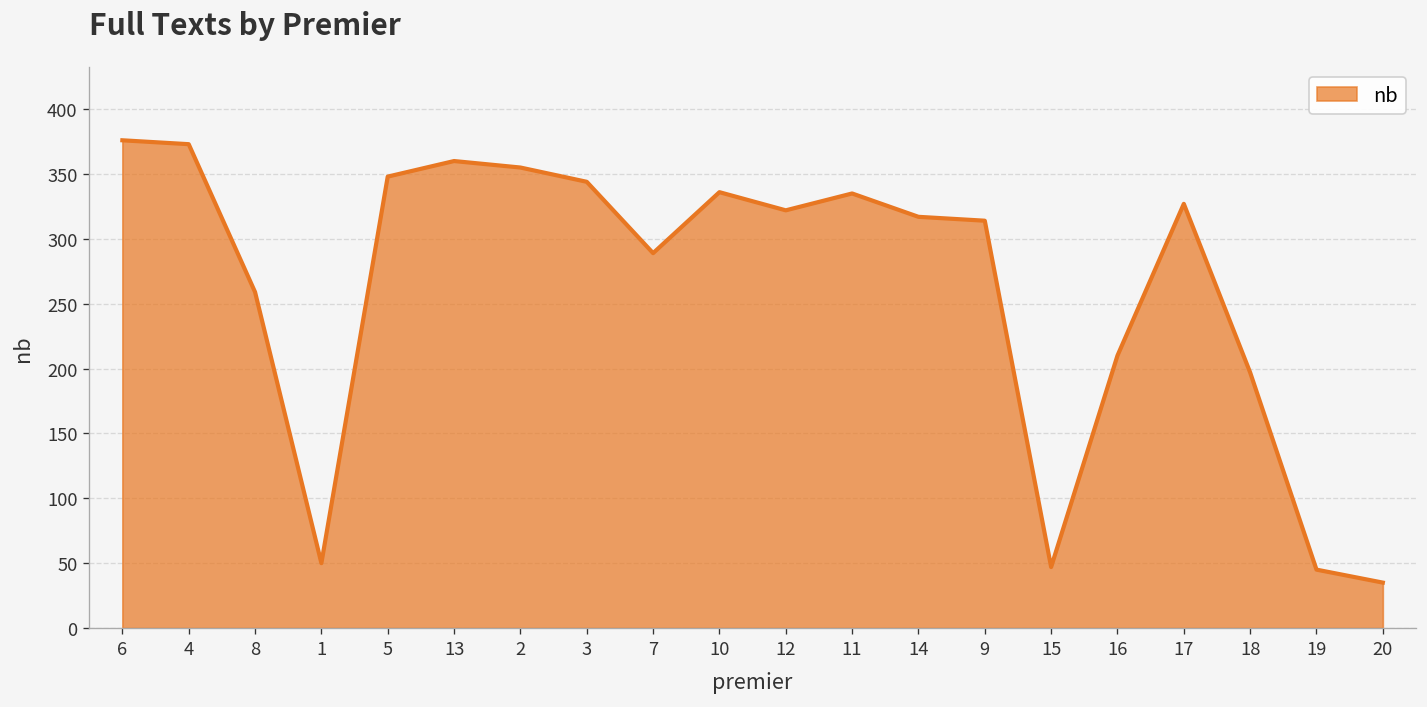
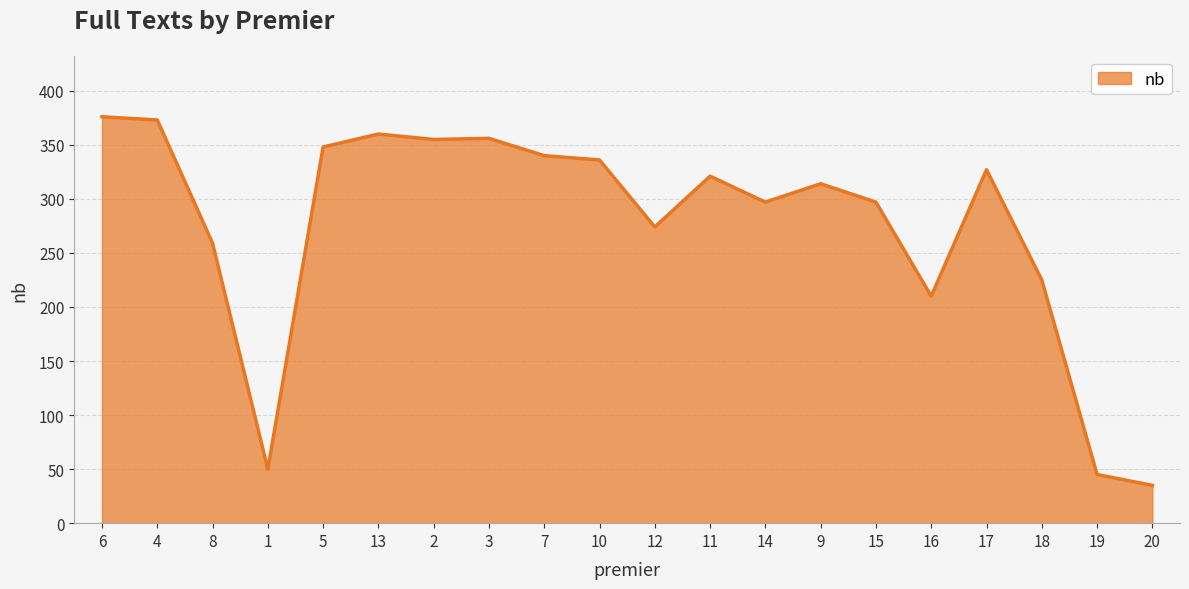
3: 344 -> 356
7: 289 -> 340
12: 322 -> 274
11: 335 -> 321
14: 317 -> 297
15: 47 -> 297
18: 197 -> 225
